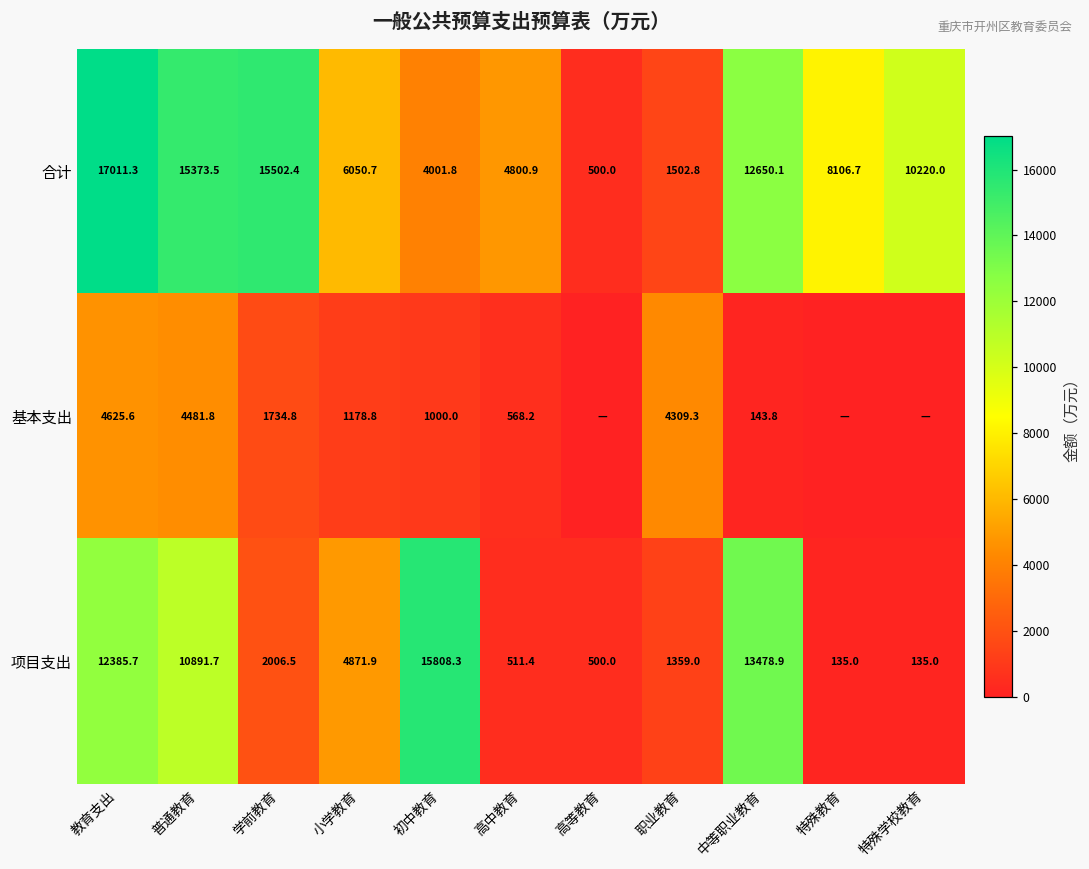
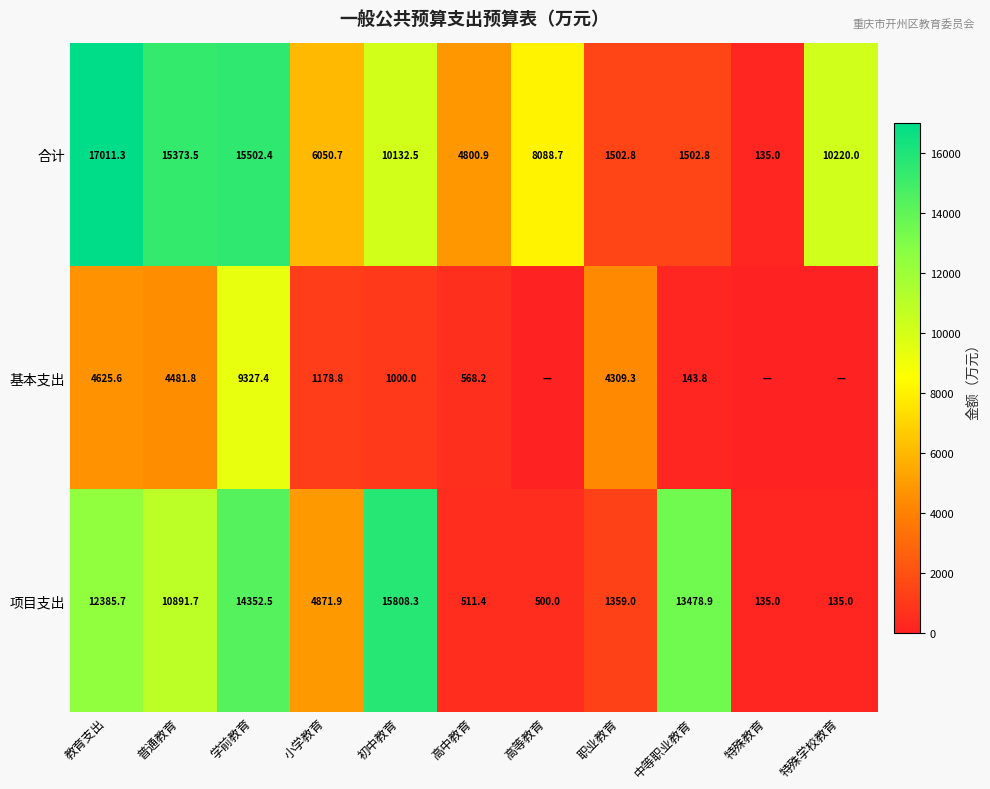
合计, 初中教育: 4001.8 -> 10132.5
合计, 高等教育: 500.0 -> 8088.7
合计, 中等职业教育: 12650.1 -> 1502.8
合计, 特殊教育: 8106.7 -> 135.0
基本支出, 学前教育: 1734.8 -> 9327.4
项目支出, 学前教育: 2006.5 -> 14352.5
